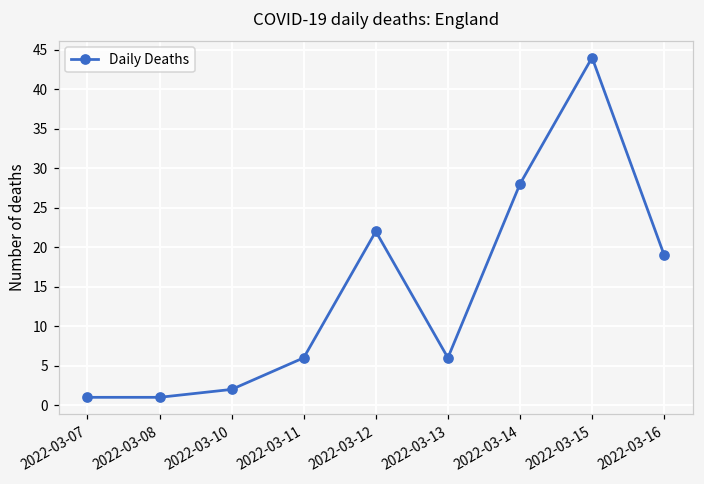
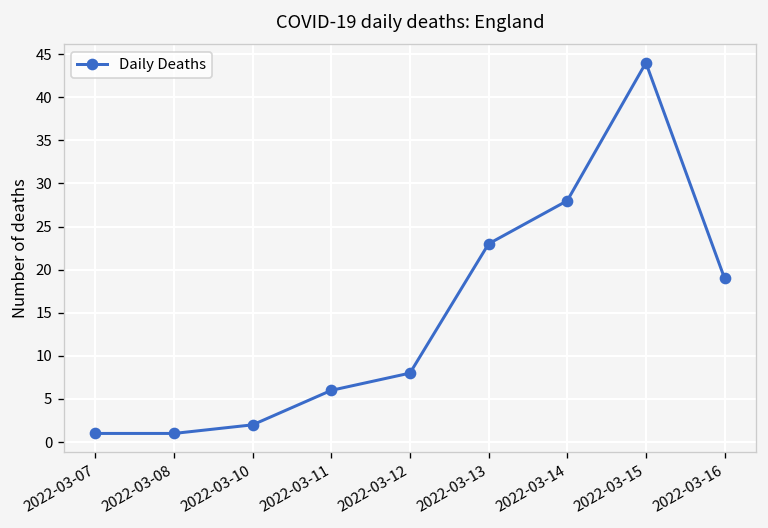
2022-03-12: 22 -> 8
2022-03-13: 6 -> 23
